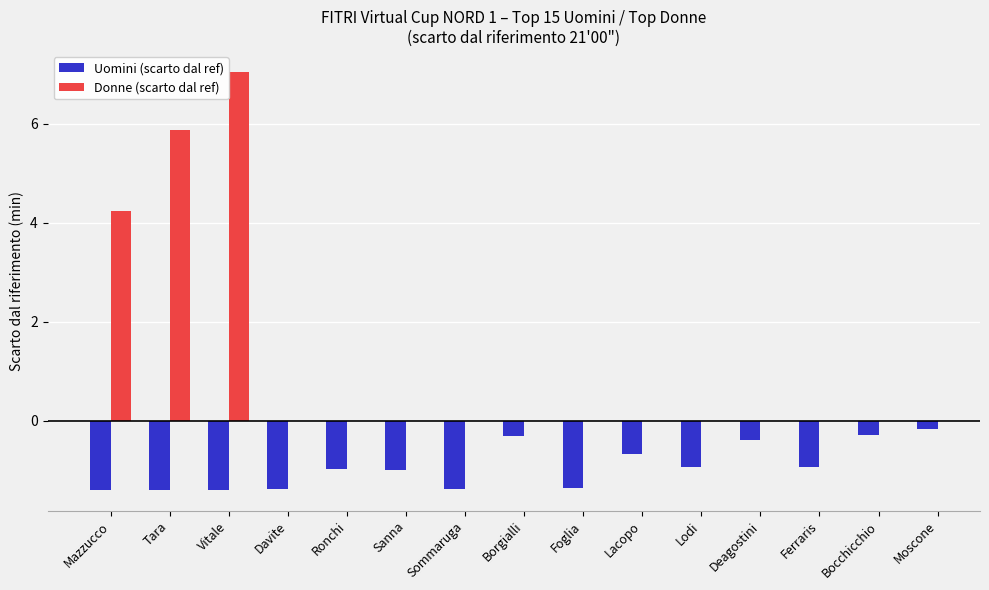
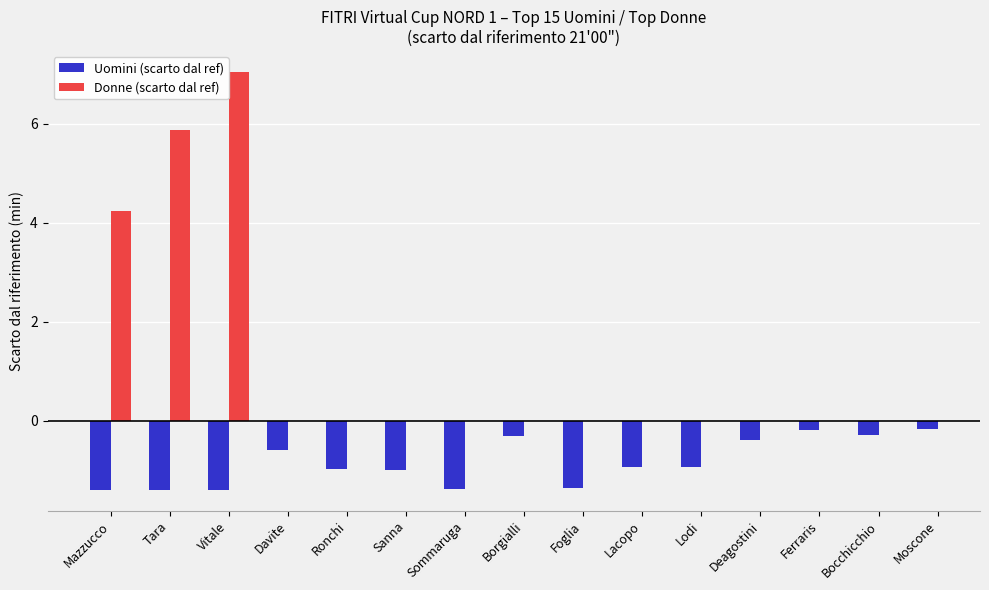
Uomini (scarto dal ref), Davite: -1.4 -> -0.6
Uomini (scarto dal ref), Lacopo: -0.7 -> -0.9
Uomini (scarto dal ref), Ferraris: -0.9 -> -0.2
